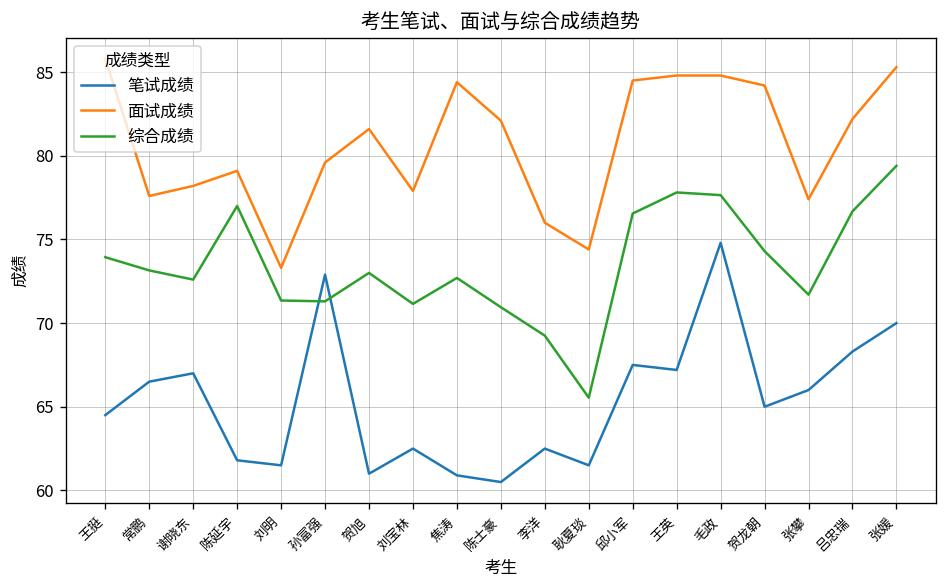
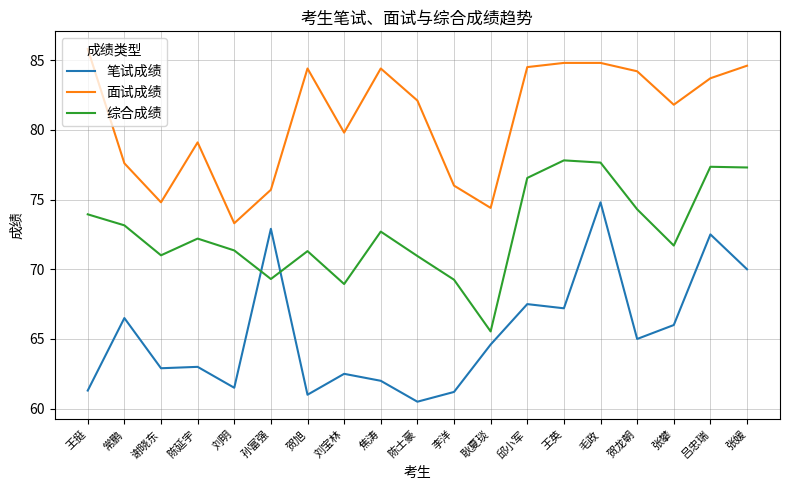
笔试成绩, 王挺: 64.5 -> 61.3
笔试成绩, 谢晓东: 67.0 -> 62.9
面试成绩, 谢晓东: 78.2 -> 74.8
综合成绩, 谢晓东: 72.6 -> 71.0
笔试成绩, 陈延宇: 61.8 -> 63.0
综合成绩, 陈延宇: 77.0 -> 72.2
面试成绩, 孙富强: 79.6 -> 75.7
综合成绩, 孙富强: 71.3 -> 69.3
面试成绩, 贺旭: 81.6 -> 84.4
综合成绩, 贺旭: 73.0 -> 71.3
面试成绩, 刘宝林: 77.9 -> 79.8
综合成绩, 刘宝林: 71.2 -> 68.9
笔试成绩, 焦涛: 60.9 -> 62.0
笔试成绩, 李洋: 62.5 -> 61.2
笔试成绩, 耿夏琰: 61.5 -> 64.6
面试成绩, 张攀: 77.4 -> 81.8
笔试成绩, 吕忠瑞: 68.3 -> 72.5
面试成绩, 吕忠瑞: 82.2 -> 83.7
综合成绩, 吕忠瑞: 76.7 -> 77.4
面试成绩, 张媛: 85.3 -> 84.6
综合成绩, 张媛: 79.4 -> 77.3
